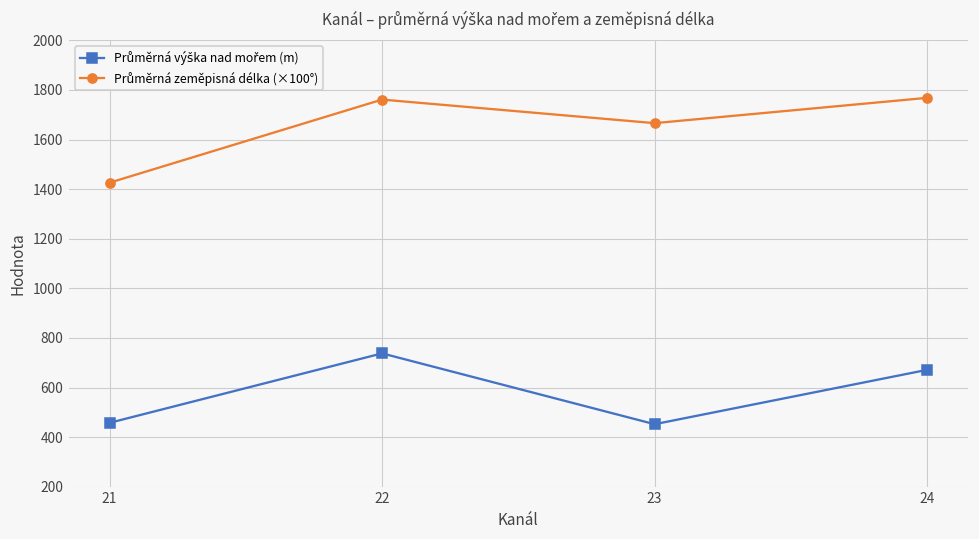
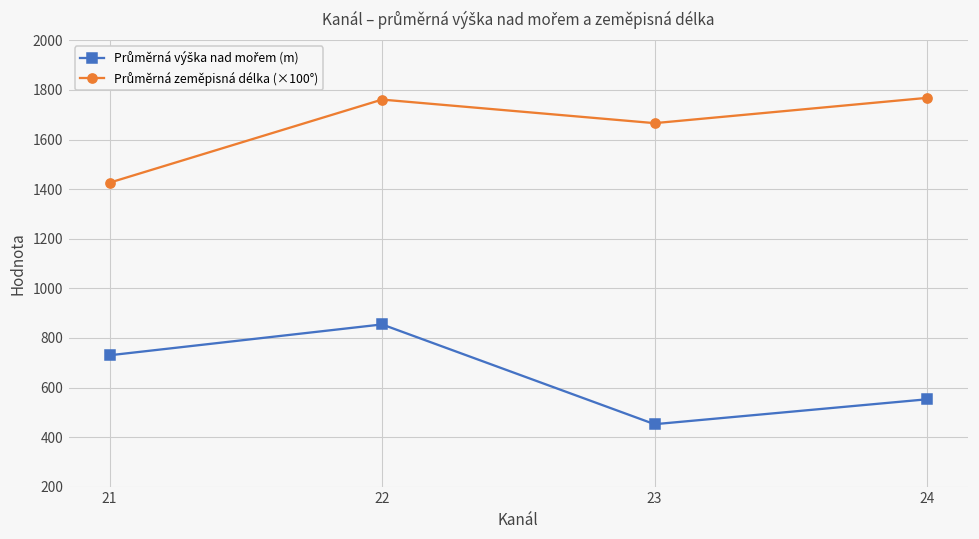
Průměrná výška nad mořem (m), 21: 460 -> 730
Průměrná výška nad mořem (m), 22: 740 -> 850
Průměrná výška nad mořem (m), 24: 670 -> 550
